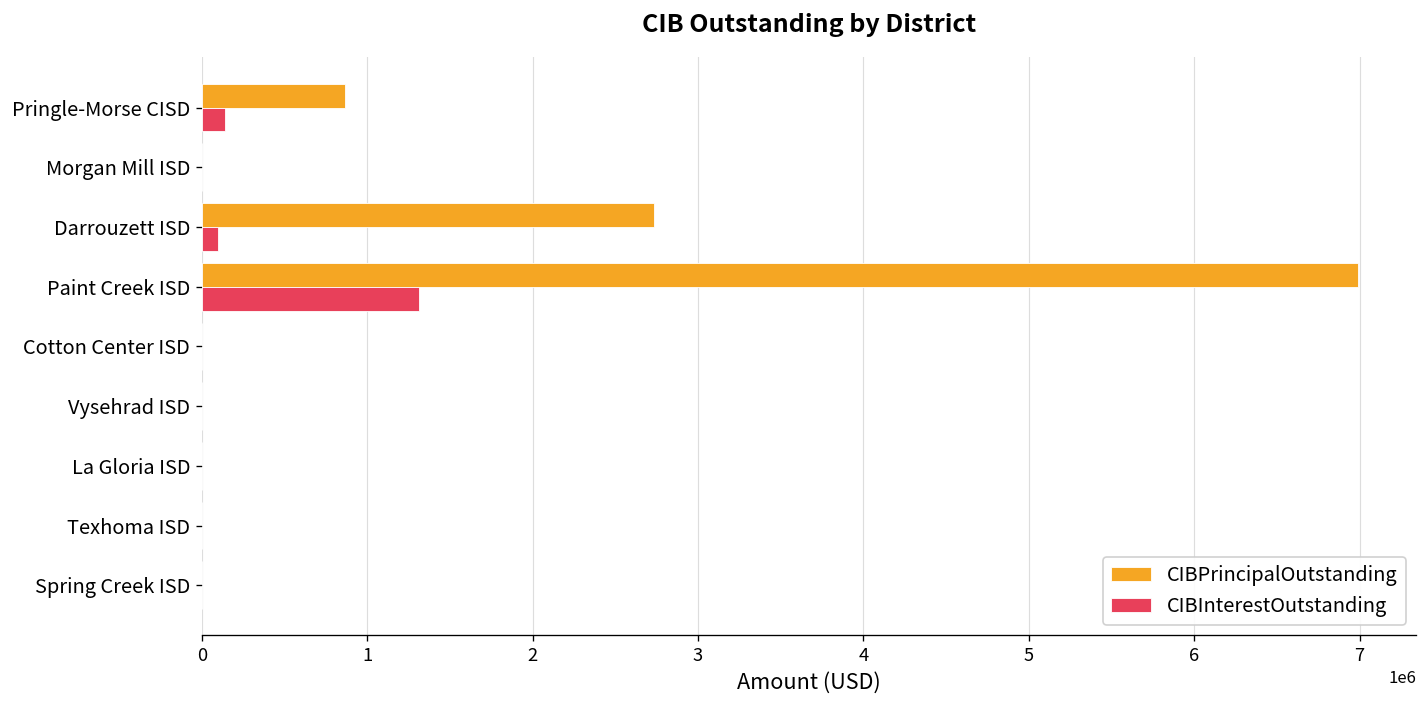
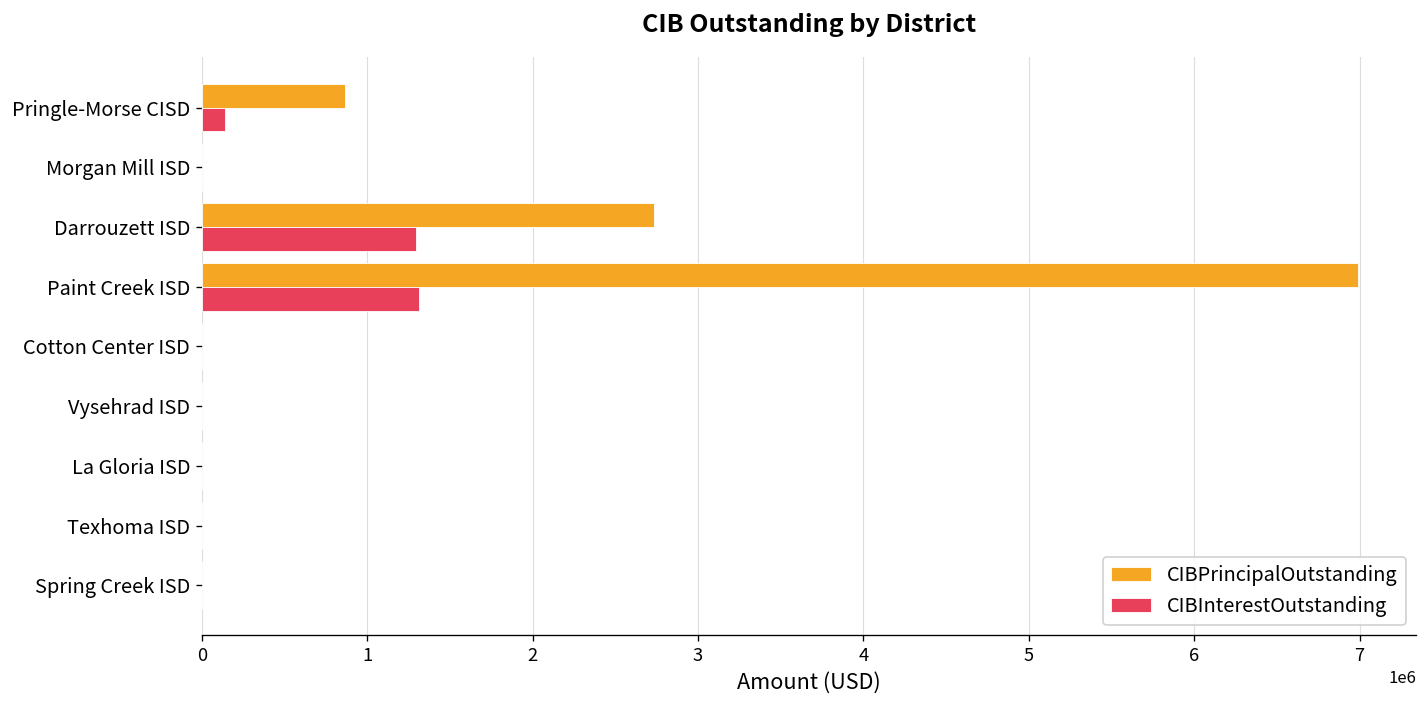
CIBInterestOutstanding, Darrouzett ISD: 100000 -> 1290000
